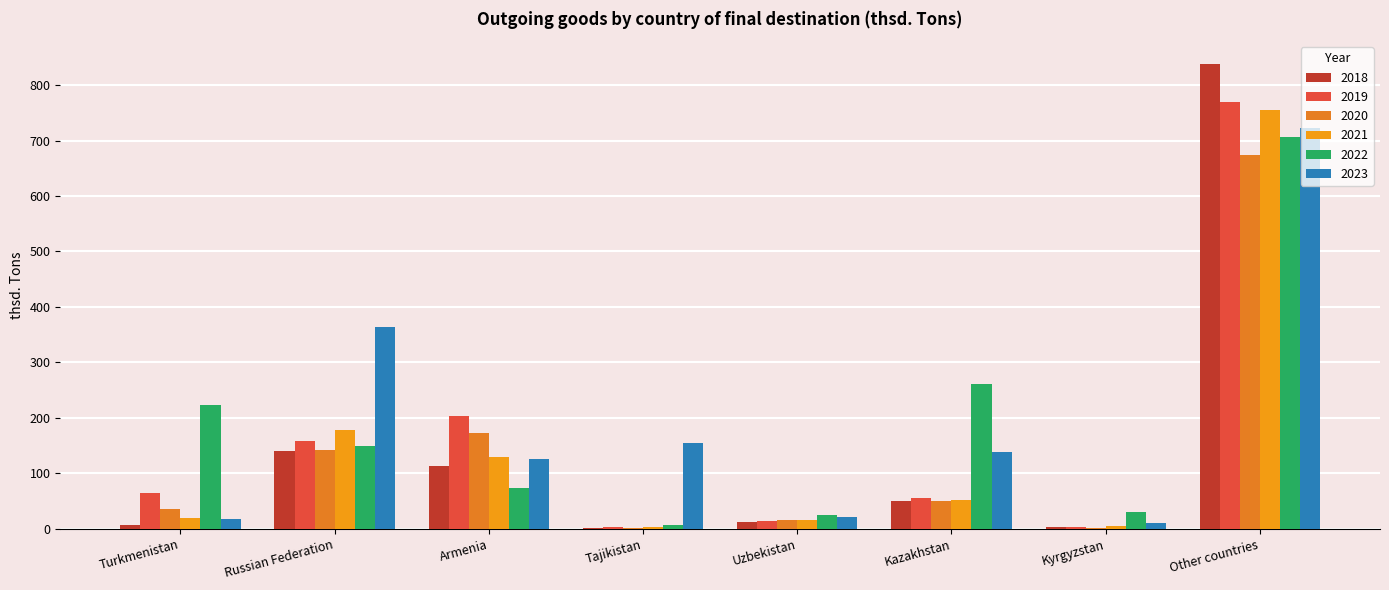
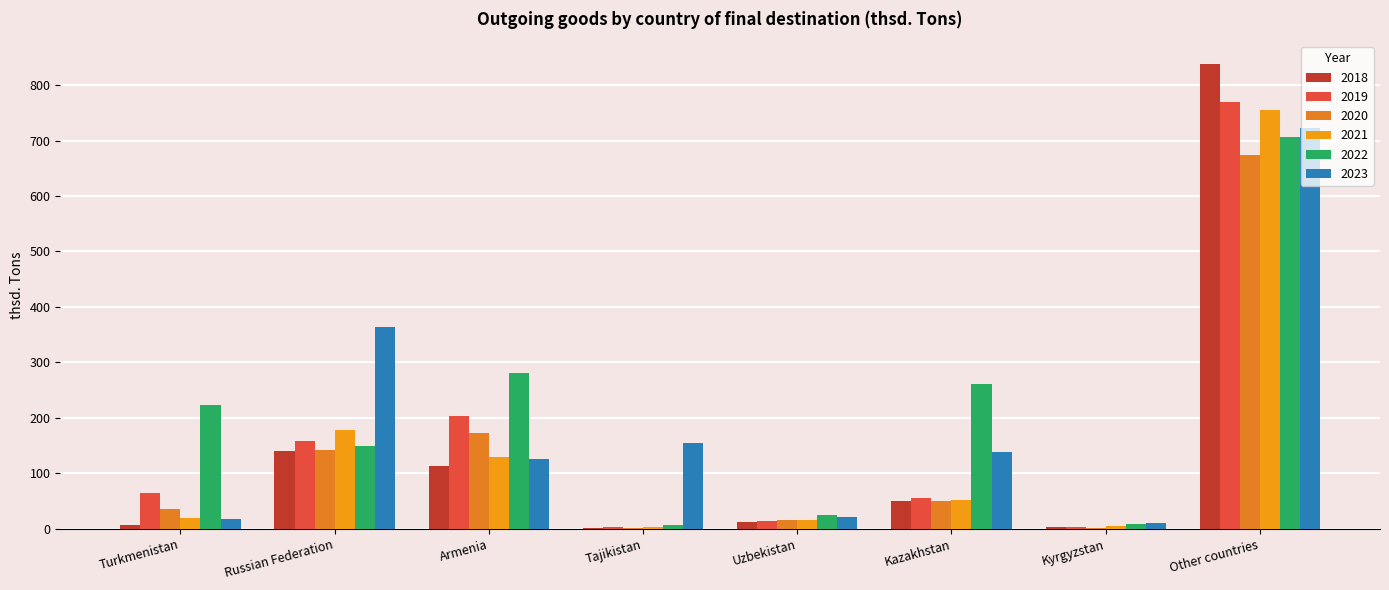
2022, Armenia: 70 -> 280
2022, Kyrgyzstan: 30 -> 10
